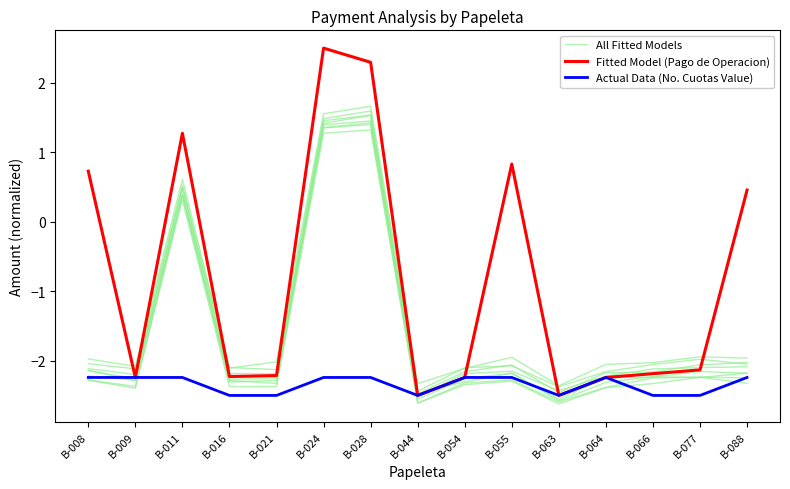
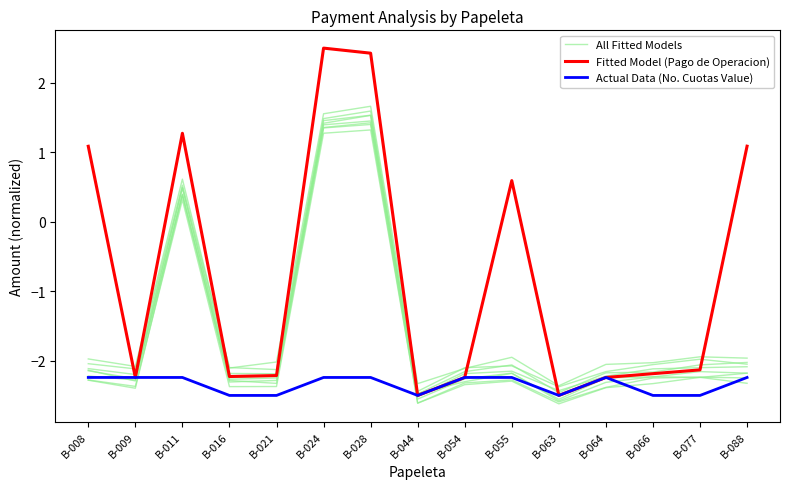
Fitted Model (Pago de Operacion), B-008: 0.7 -> 1.1
Fitted Model (Pago de Operacion), B-028: 2.3 -> 2.4
Fitted Model (Pago de Operacion), B-055: 0.8 -> 0.6
Fitted Model (Pago de Operacion), B-088: 0.5 -> 1.1
